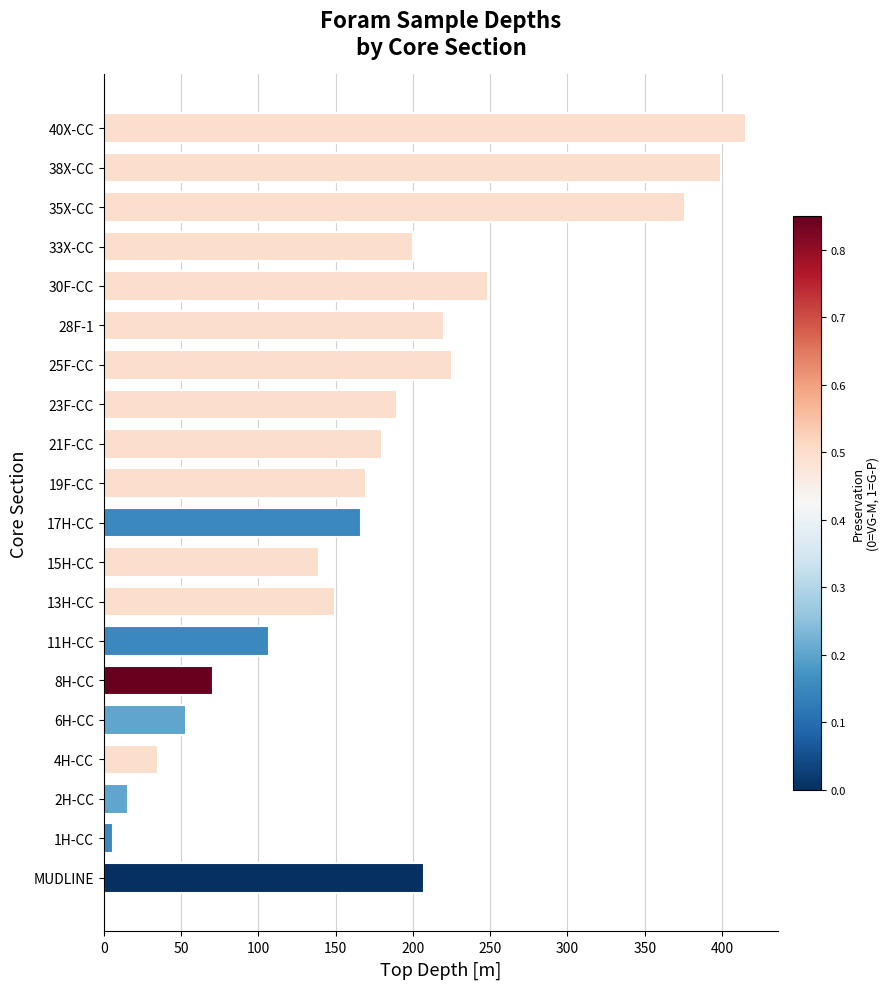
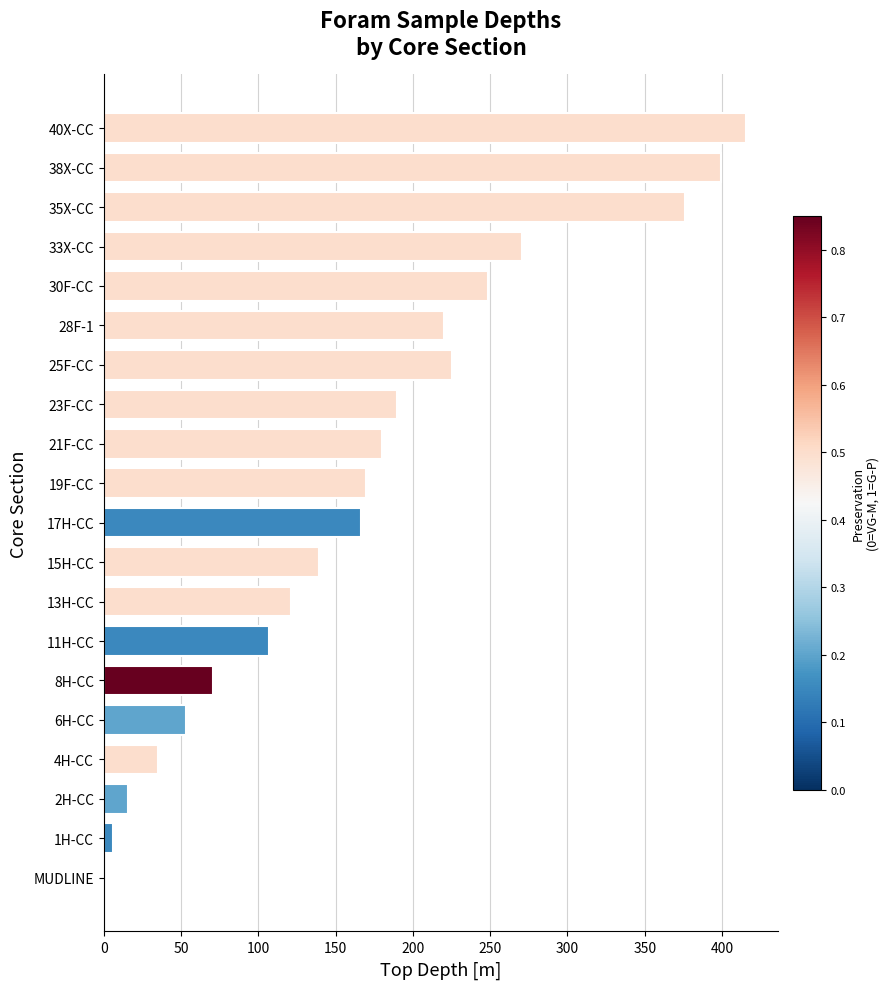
33X-CC: 200 -> 270
13H-CC: 150 -> 121
MUDLINE: 207 -> 0
